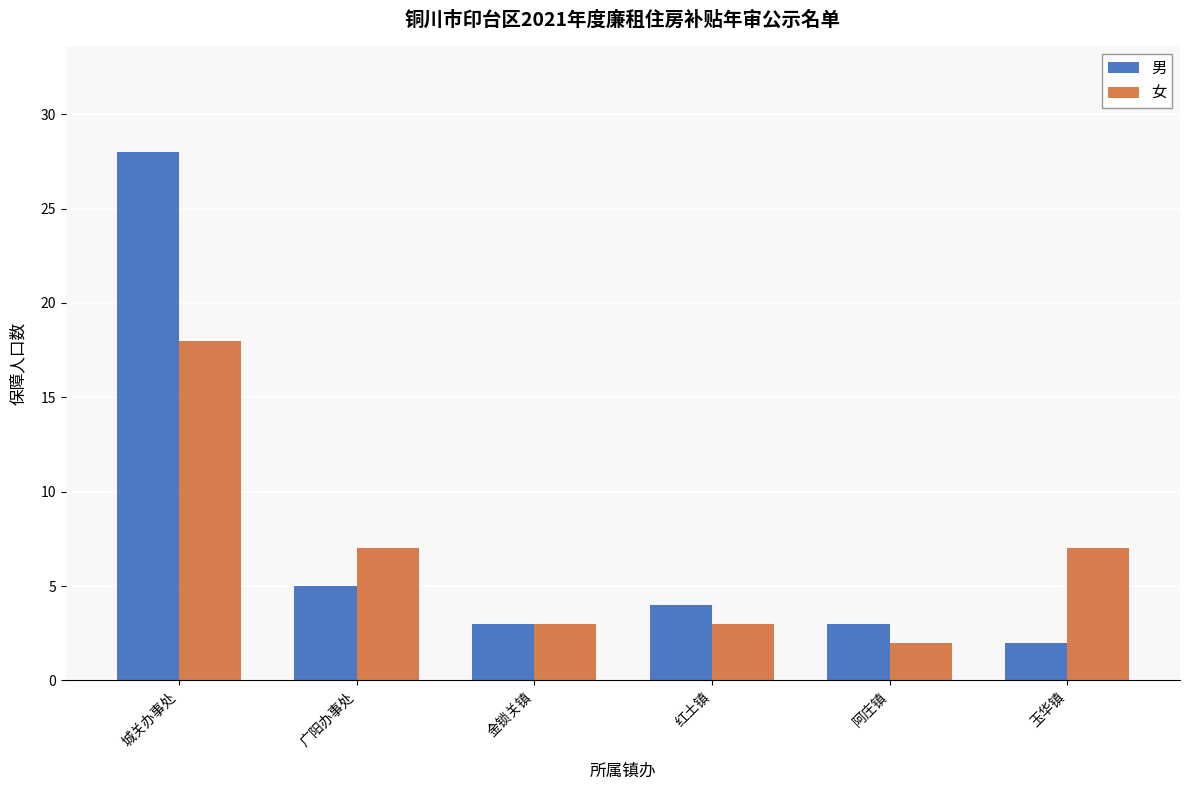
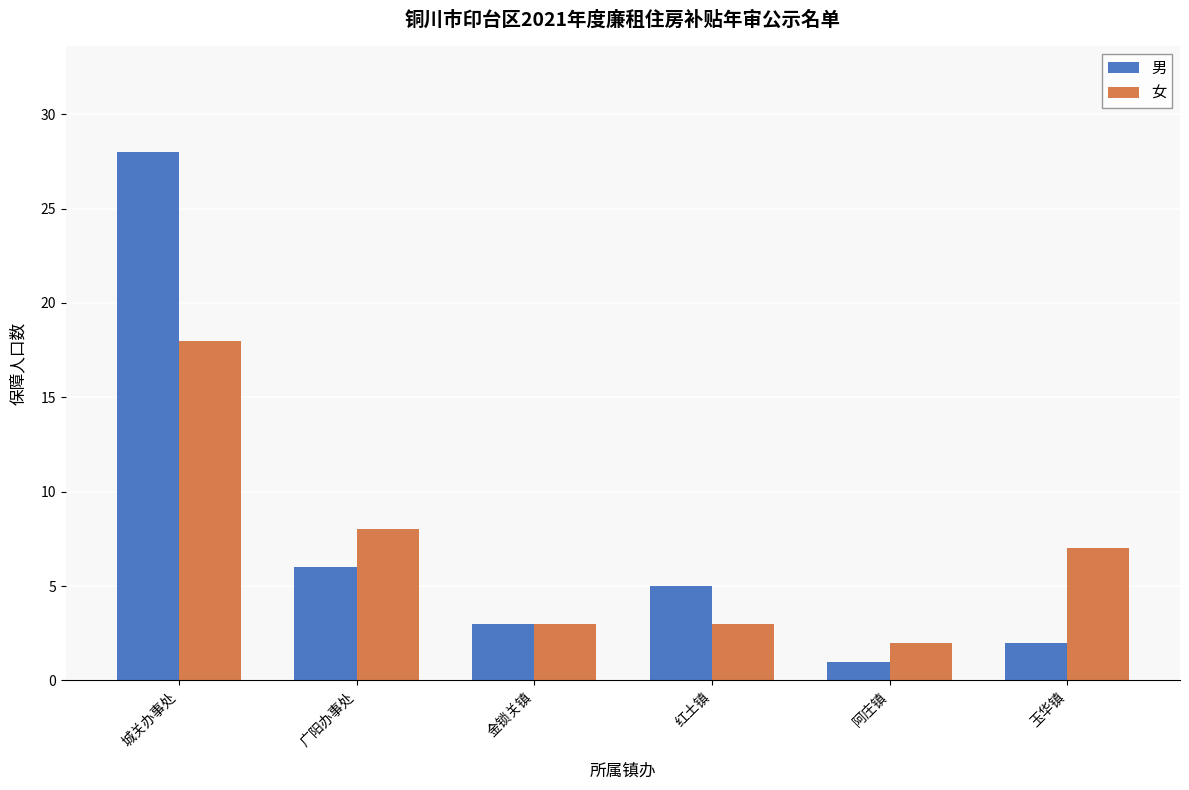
男, 广阳办事处: 5 -> 6
女, 广阳办事处: 7 -> 8
男, 红土镇: 4 -> 5
男, 阿庄镇: 3 -> 1
